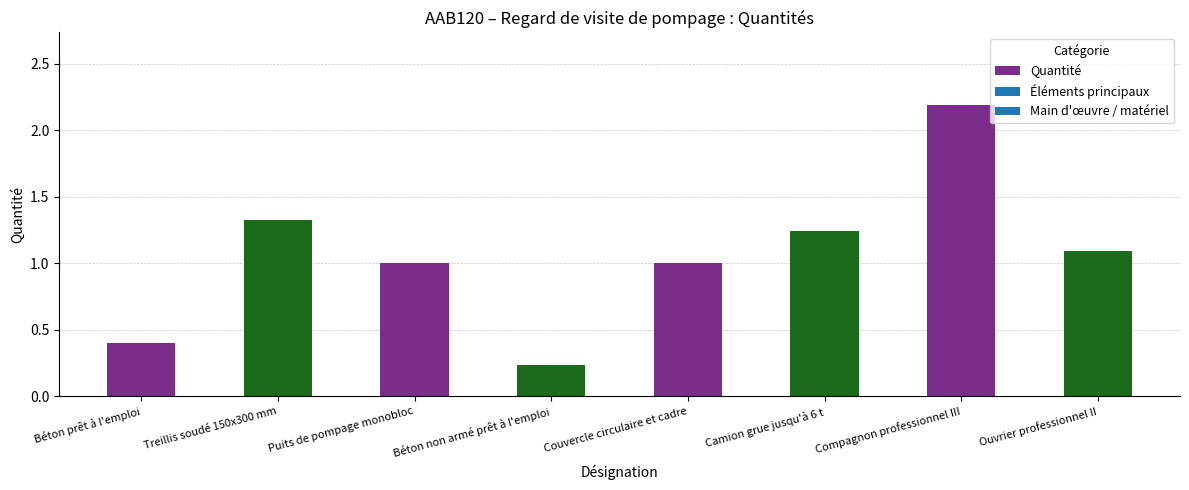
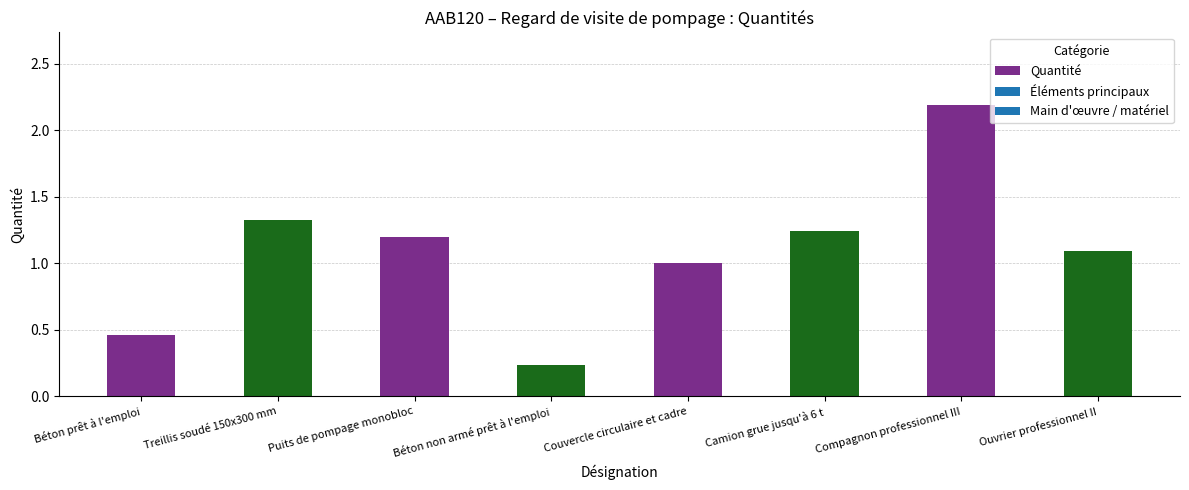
Béton prêt à l'emploi: 0.40 -> 0.46
Puits de pompage monobloc: 1.0 -> 1.2
